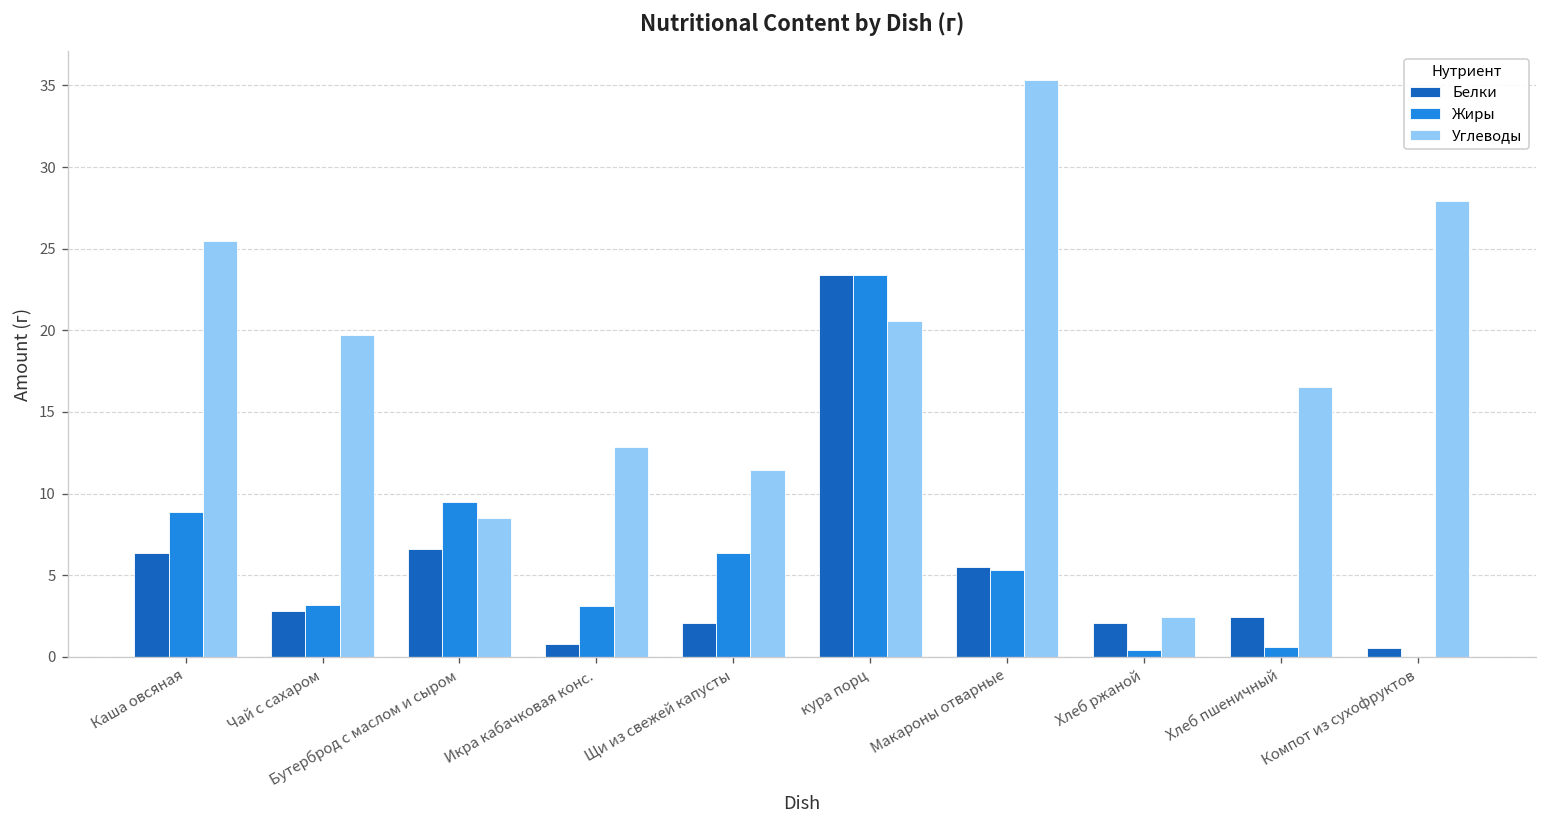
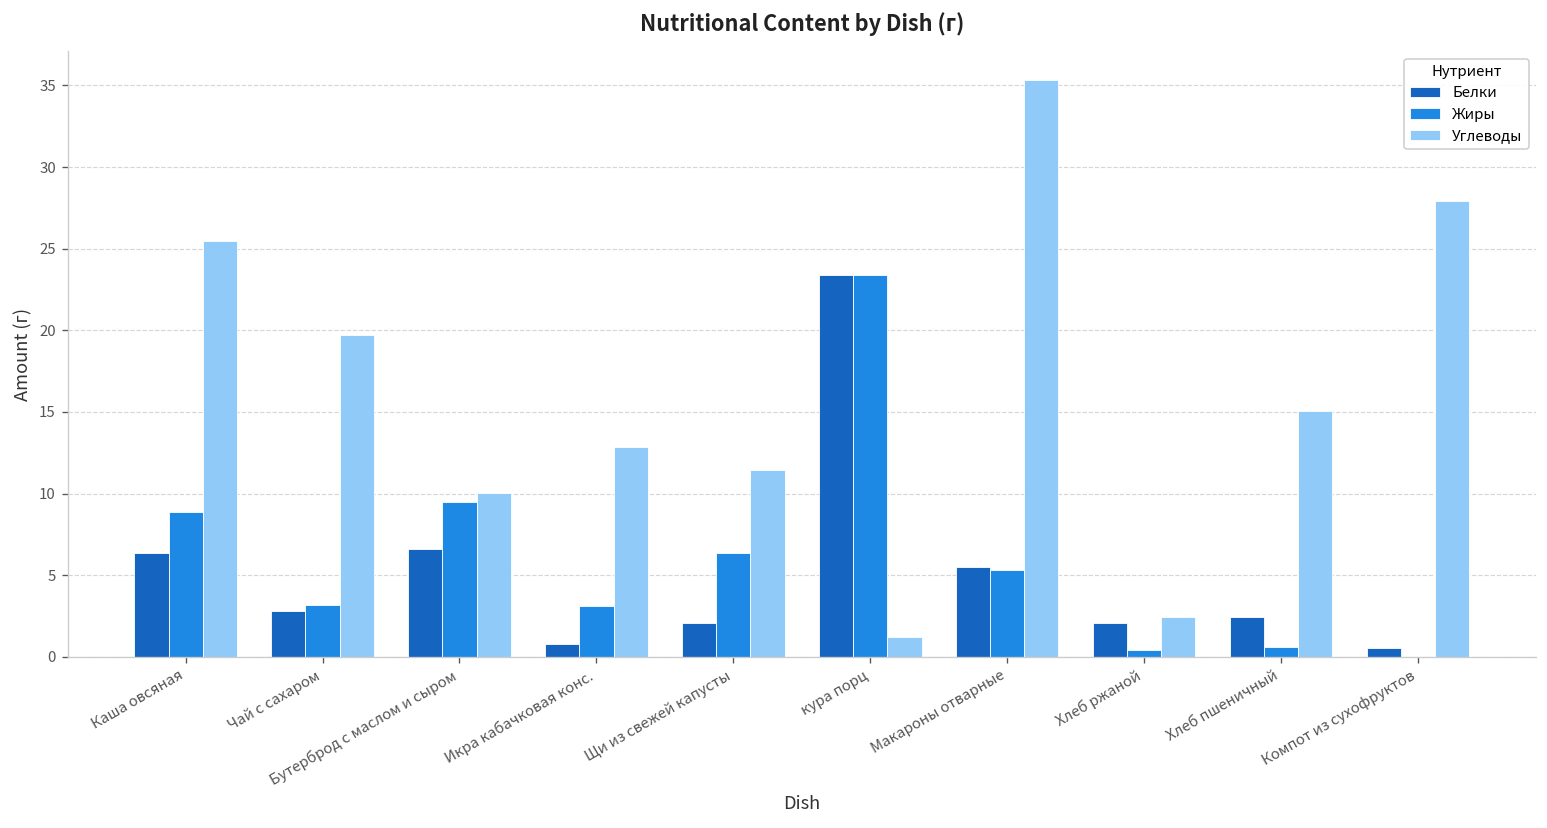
Углеводы, Бутерброд с маслом и сыром: 8.5 -> 10.1
Углеводы, кура порц: 20.6 -> 1.2
Углеводы, Хлеб пшеничный: 16.5 -> 15.1
